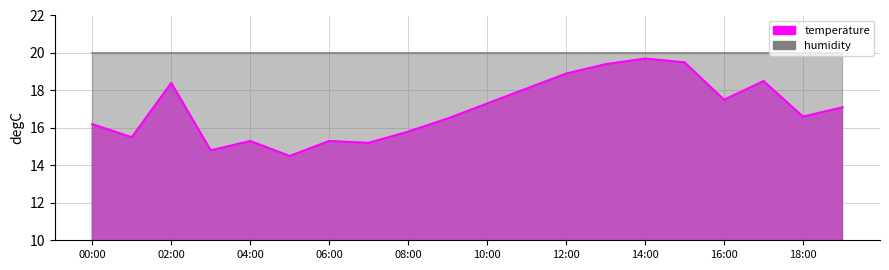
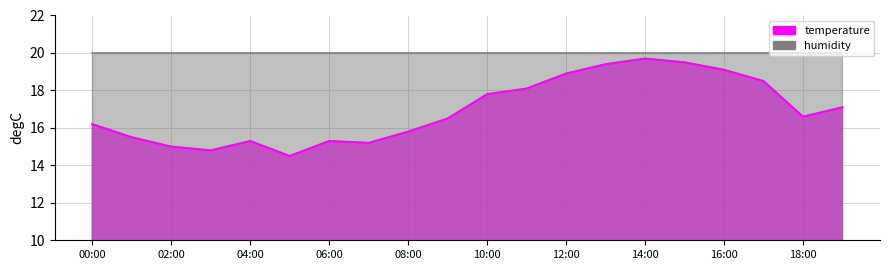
temperature, 02:00: 18.4 -> 15.0
temperature, 10:00: 17.3 -> 17.8
temperature, 16:00: 17.5 -> 19.1
